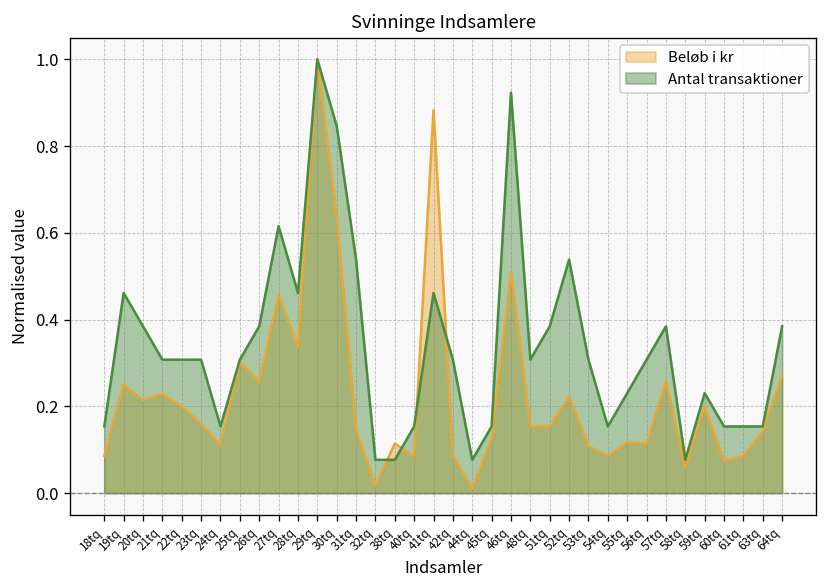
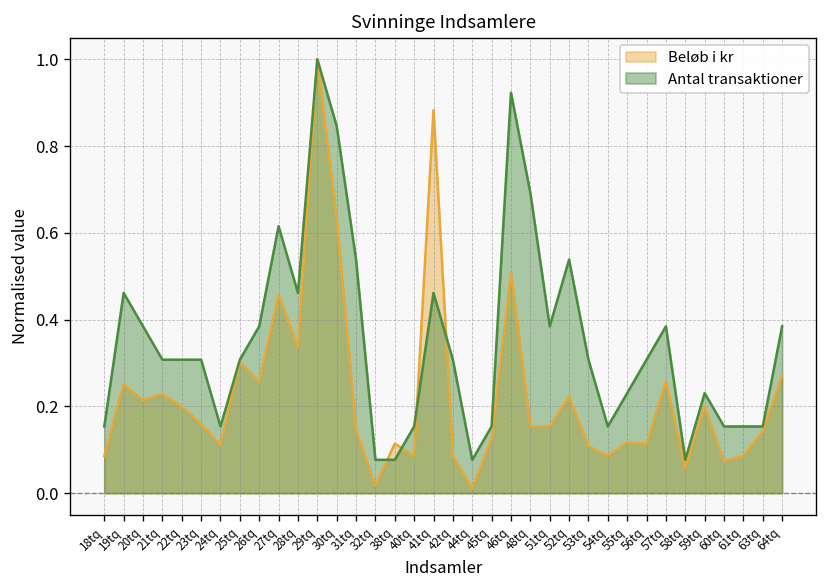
Antal transaktioner, 48tq: 0.31 -> 0.69
